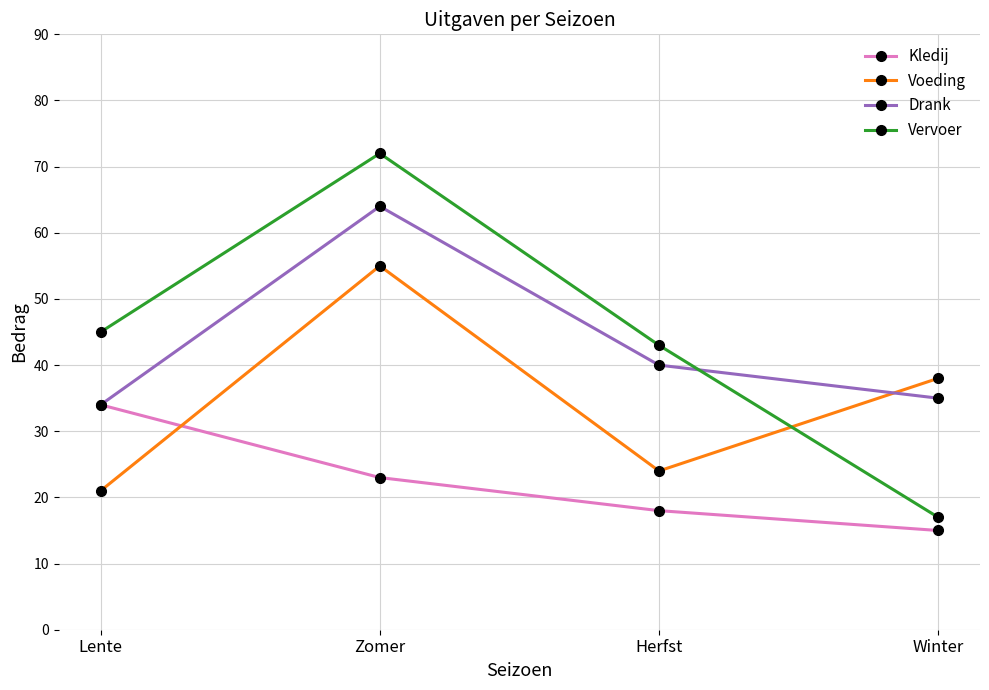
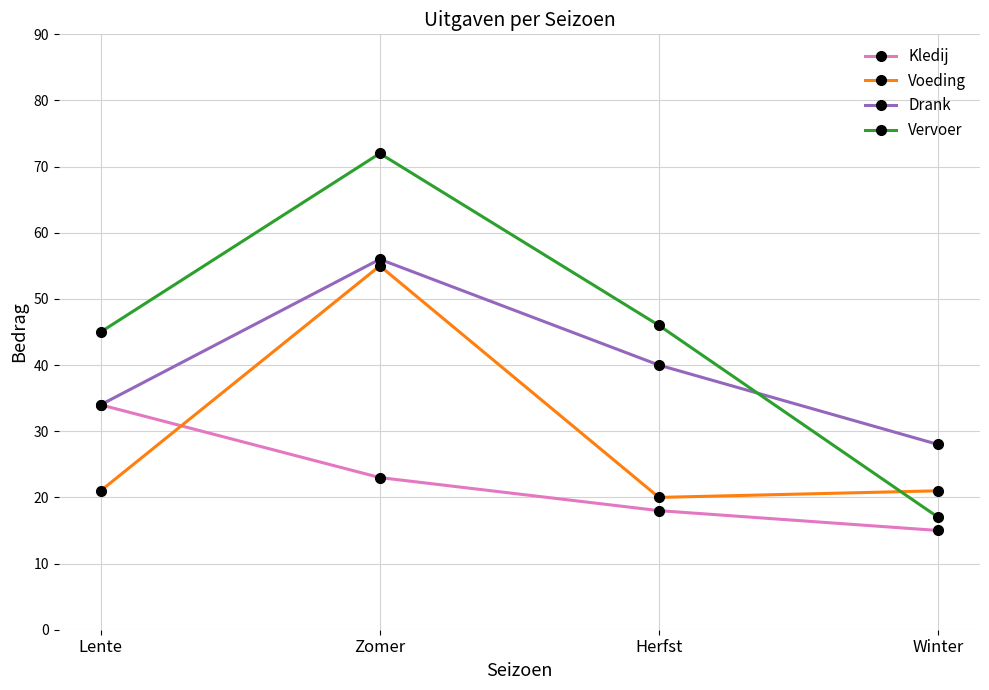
Drank, Zomer: 64 -> 56
Voeding, Herfst: 24 -> 20
Vervoer, Herfst: 43 -> 46
Voeding, Winter: 38 -> 21
Drank, Winter: 35 -> 28
